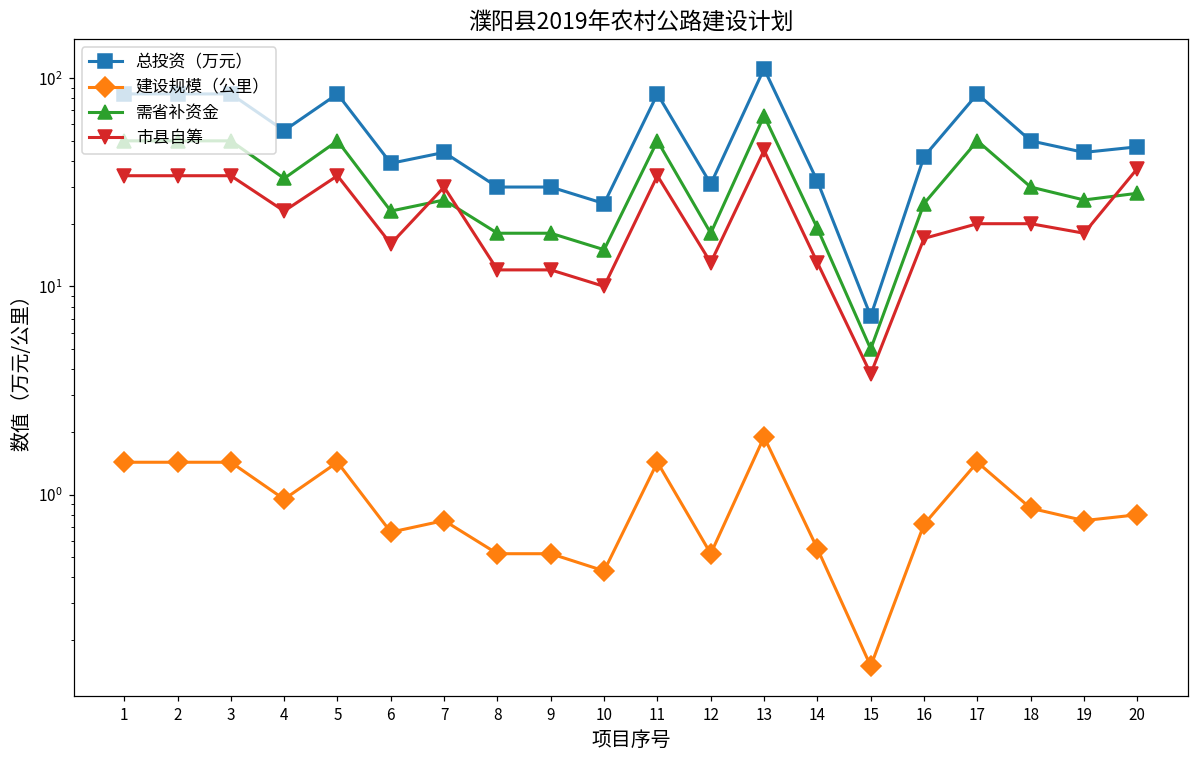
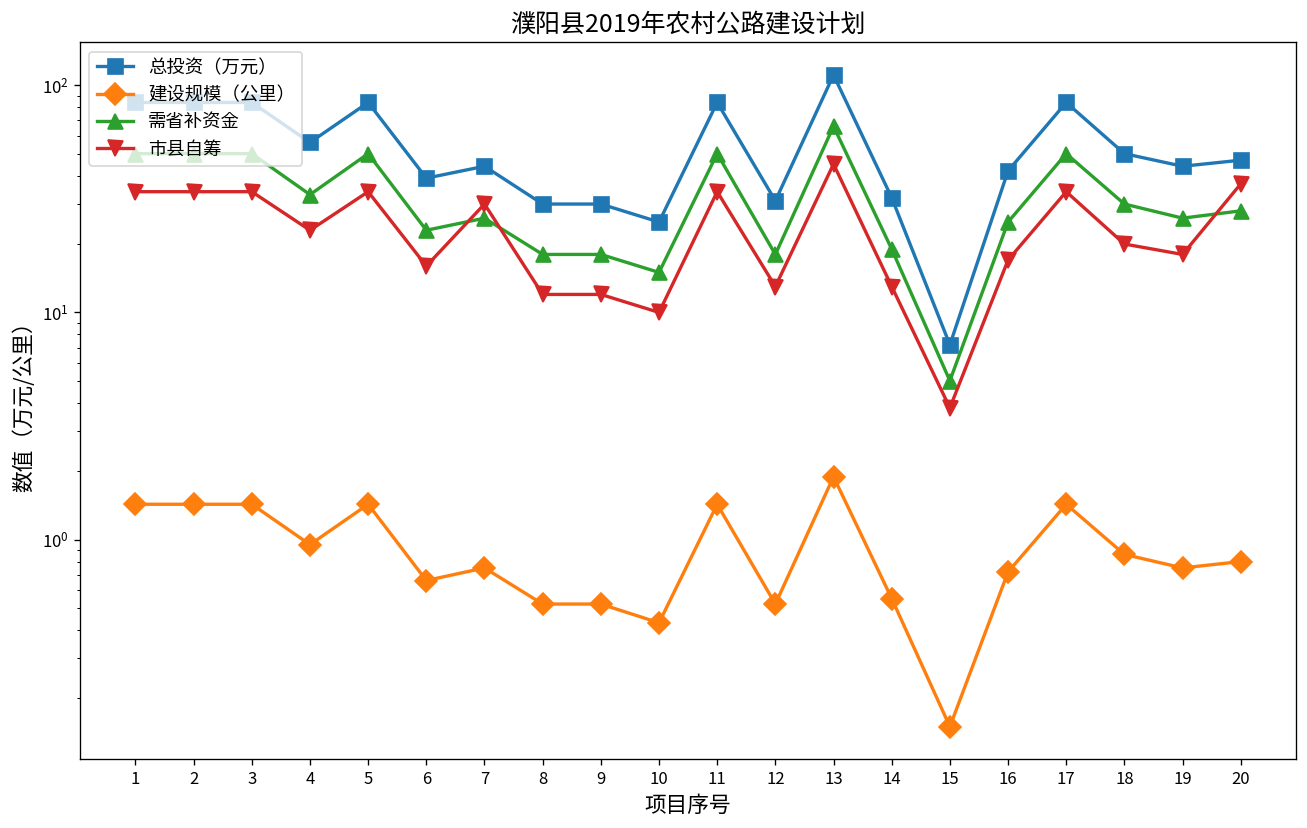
市县自筹, 17: 20 -> 34
